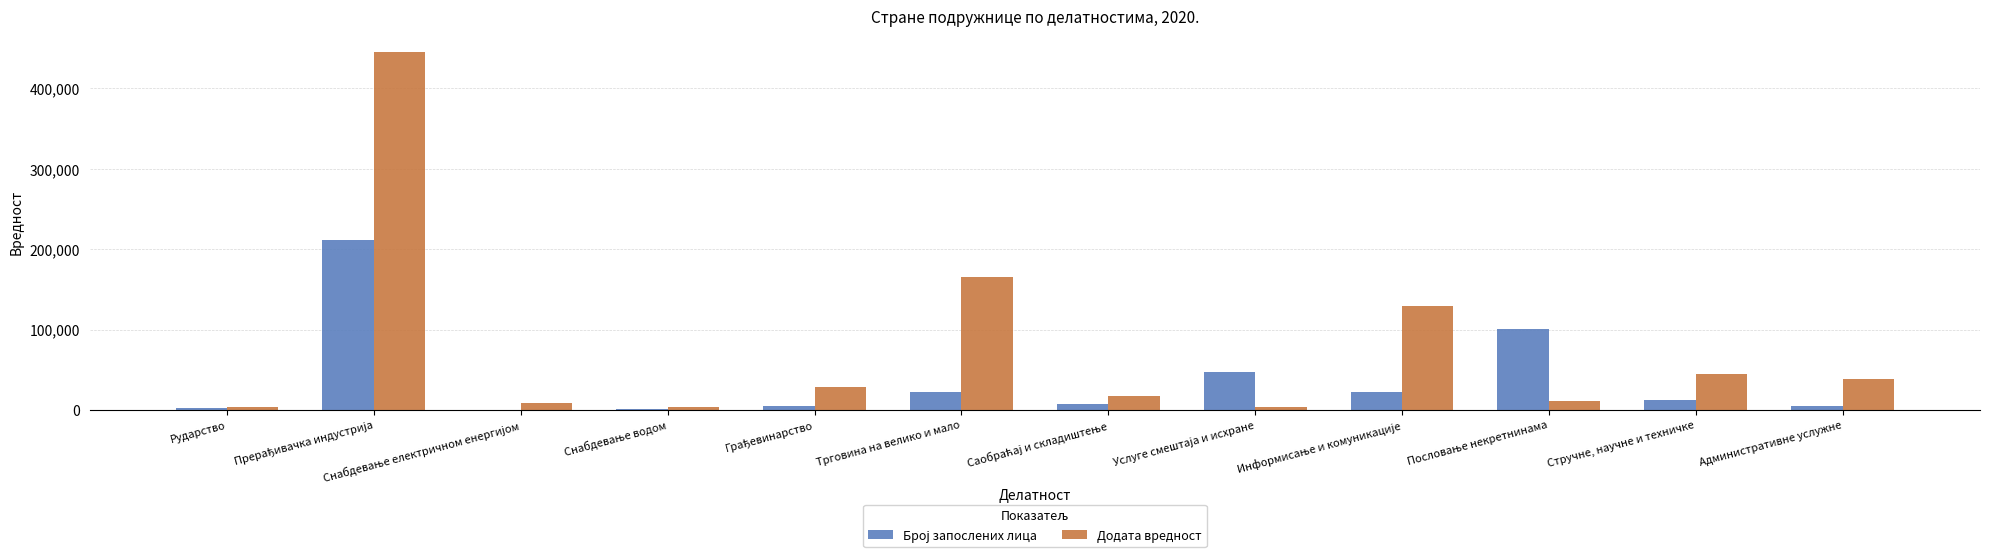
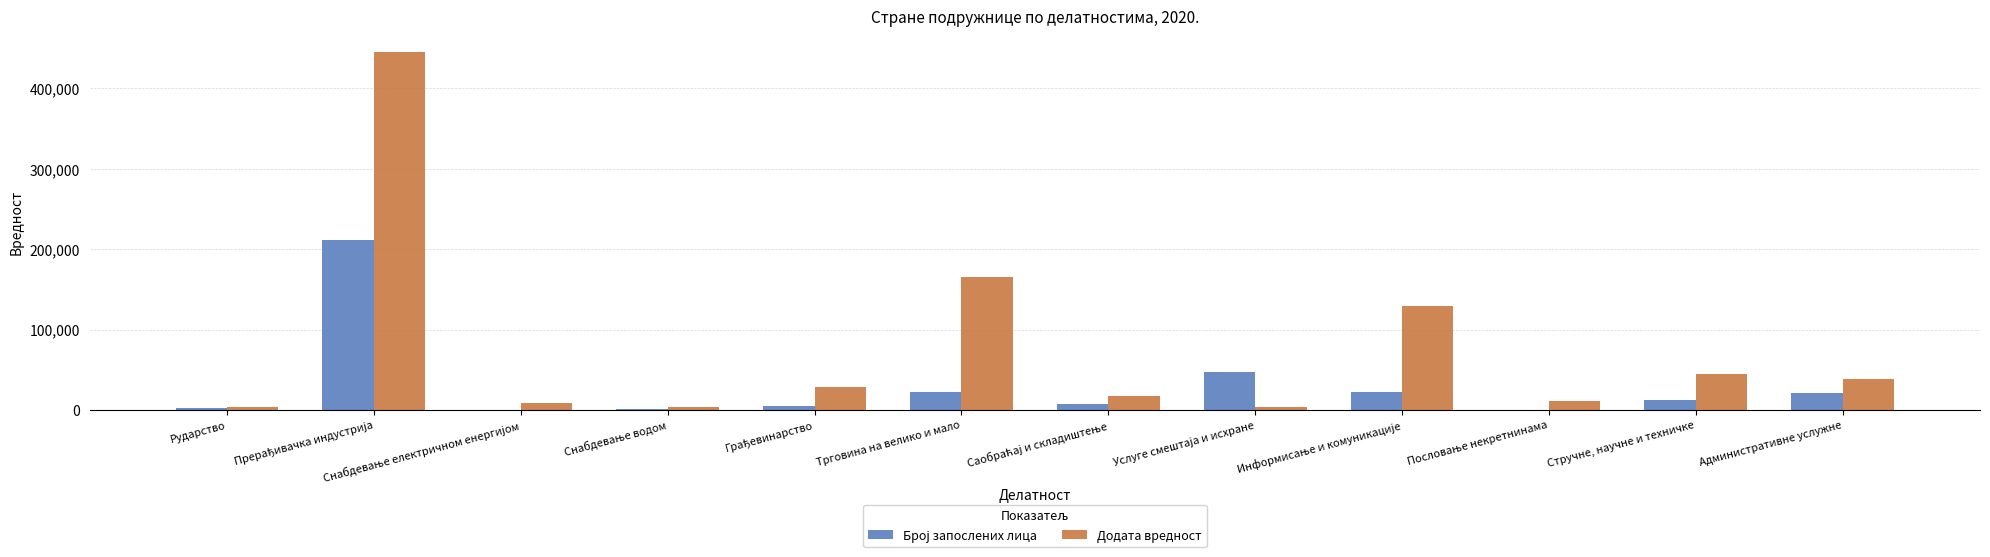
Број запослених лица, Пословање некретнинама: 100,000 -> 0
Број запослених лица, Административне услужне: 10,000 -> 20,000
